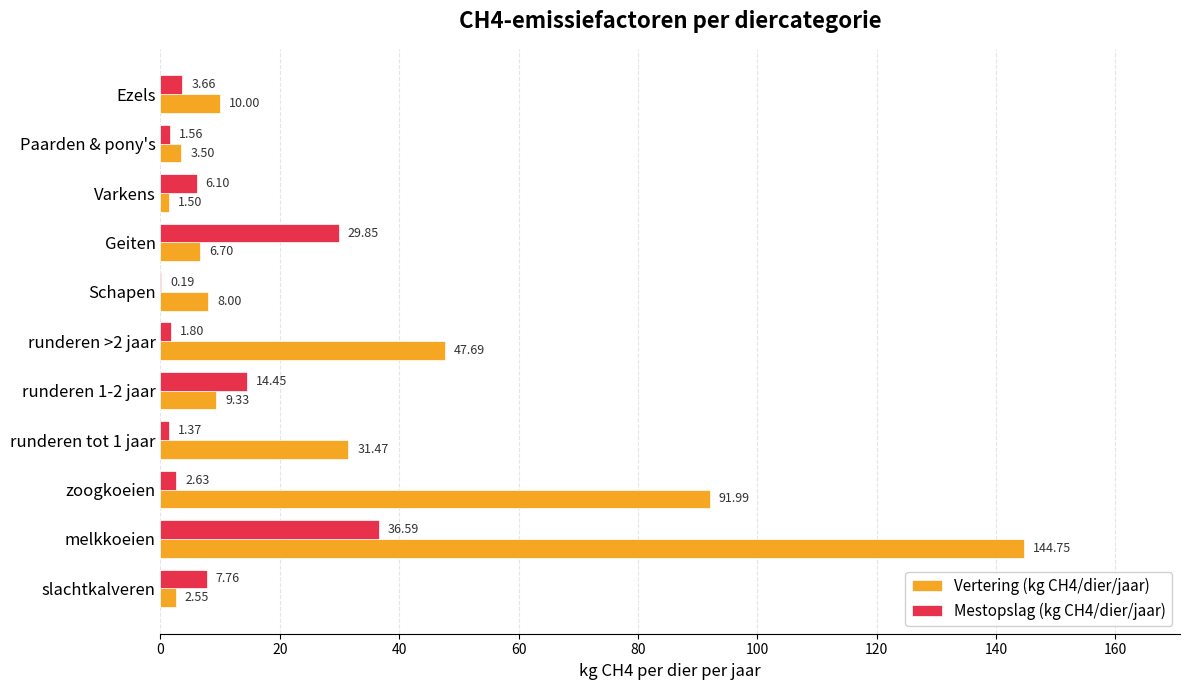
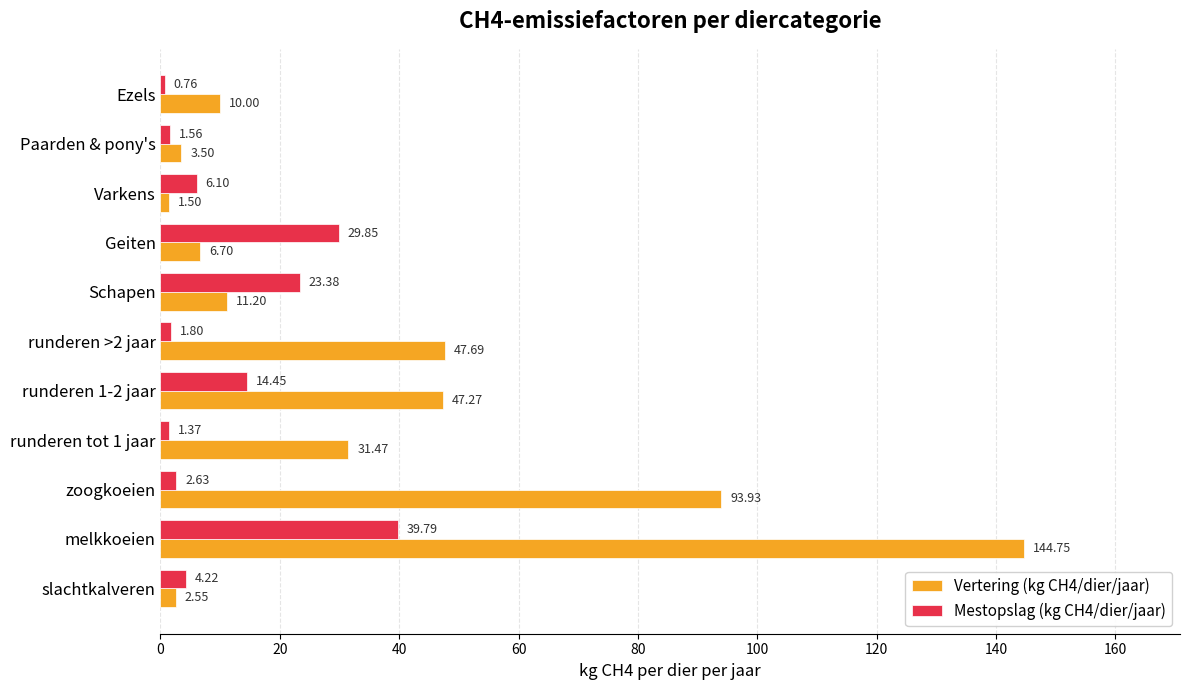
Mestopslag (kg CH4/dier/jaar), Ezels: 3.66 -> 0.76
Mestopslag (kg CH4/dier/jaar), Schapen: 0.19 -> 23.38
Vertering (kg CH4/dier/jaar), Schapen: 8.00 -> 11.20
Vertering (kg CH4/dier/jaar), runderen 1-2 jaar: 9.33 -> 47.27
Vertering (kg CH4/dier/jaar), zoogkoeien: 91.99 -> 93.93
Mestopslag (kg CH4/dier/jaar), melkkoeien: 36.59 -> 39.79
Mestopslag (kg CH4/dier/jaar), slachtkalveren: 7.76 -> 4.22
